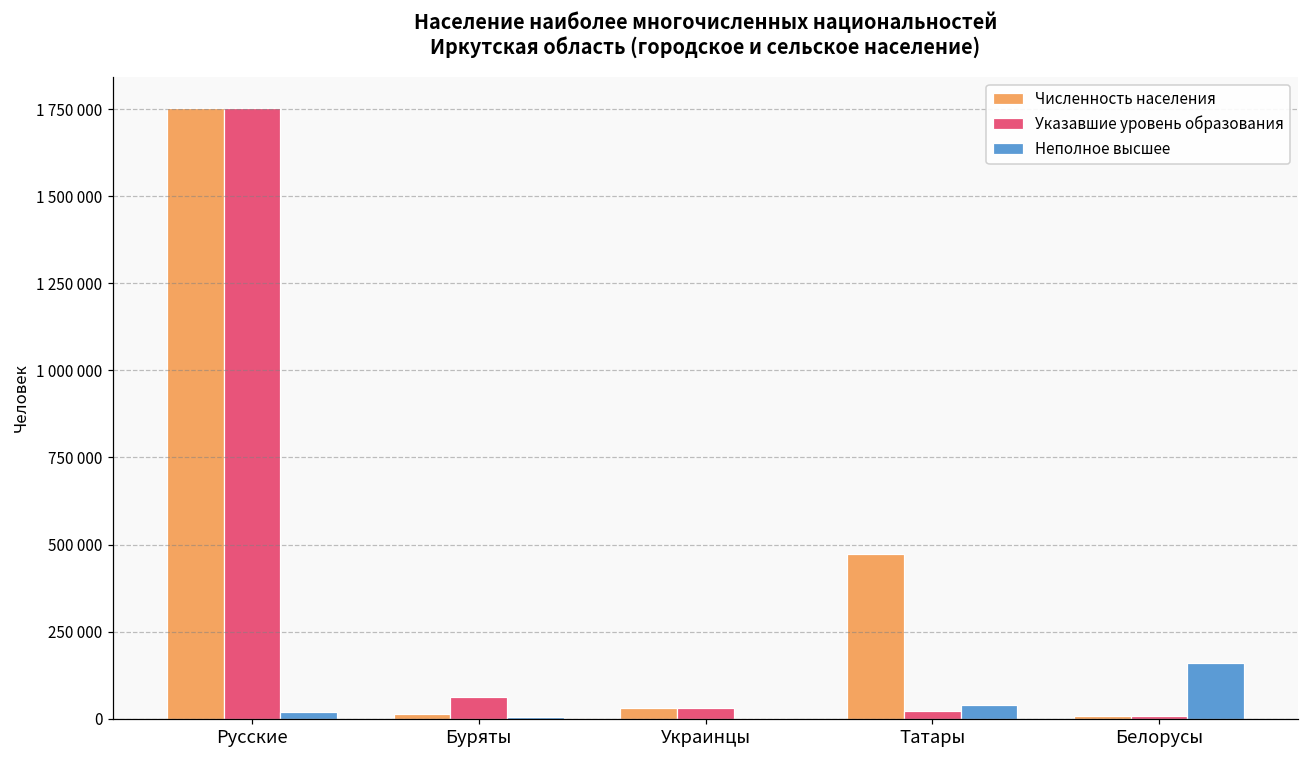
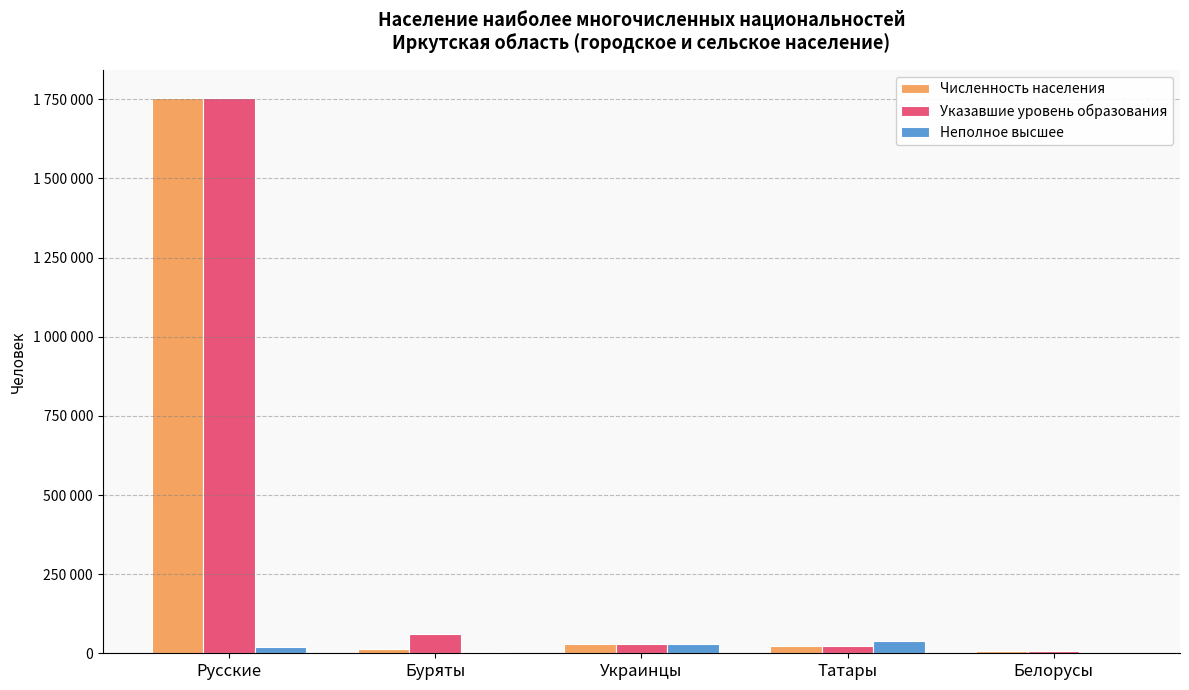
Неполное высшее, Украинцы: 0 -> 30000
Численность населения, Татары: 470000 -> 20000
Неполное высшее, Белорусы: 160000 -> 0
